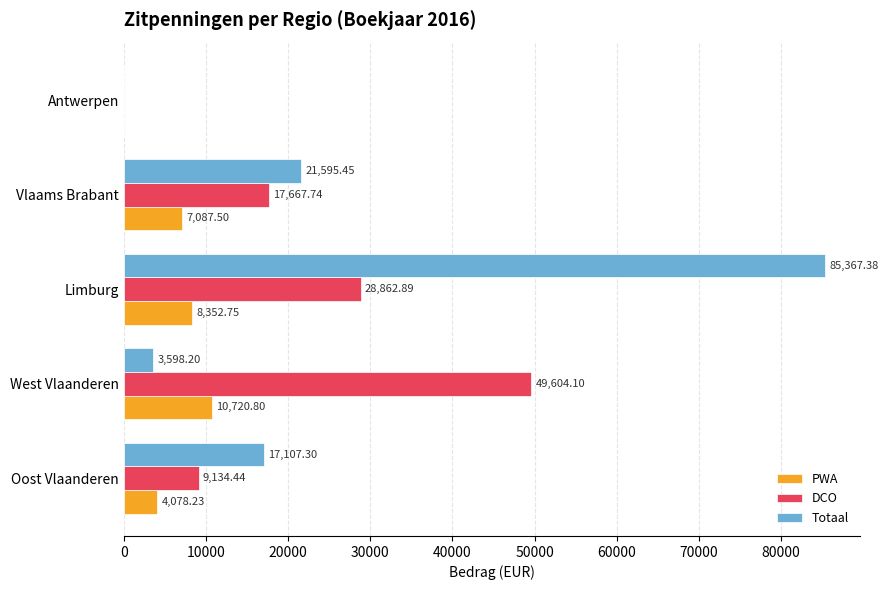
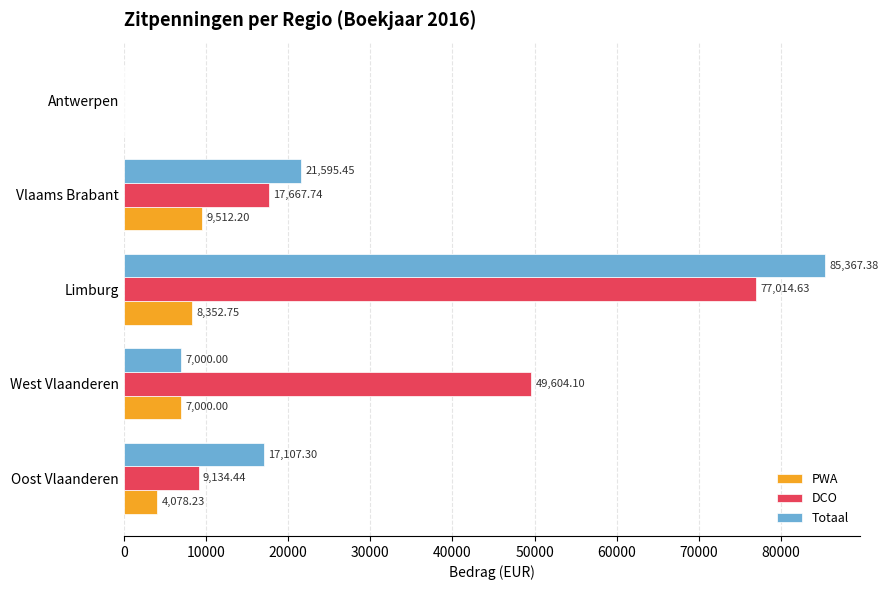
PWA, Vlaams Brabant: 7,087.50 -> 9,512.20
DCO, Limburg: 28,862.89 -> 77,014.63
Totaal, West Vlaanderen: 3,598.20 -> 7,000.00
PWA, West Vlaanderen: 10,720.80 -> 7,000.00
